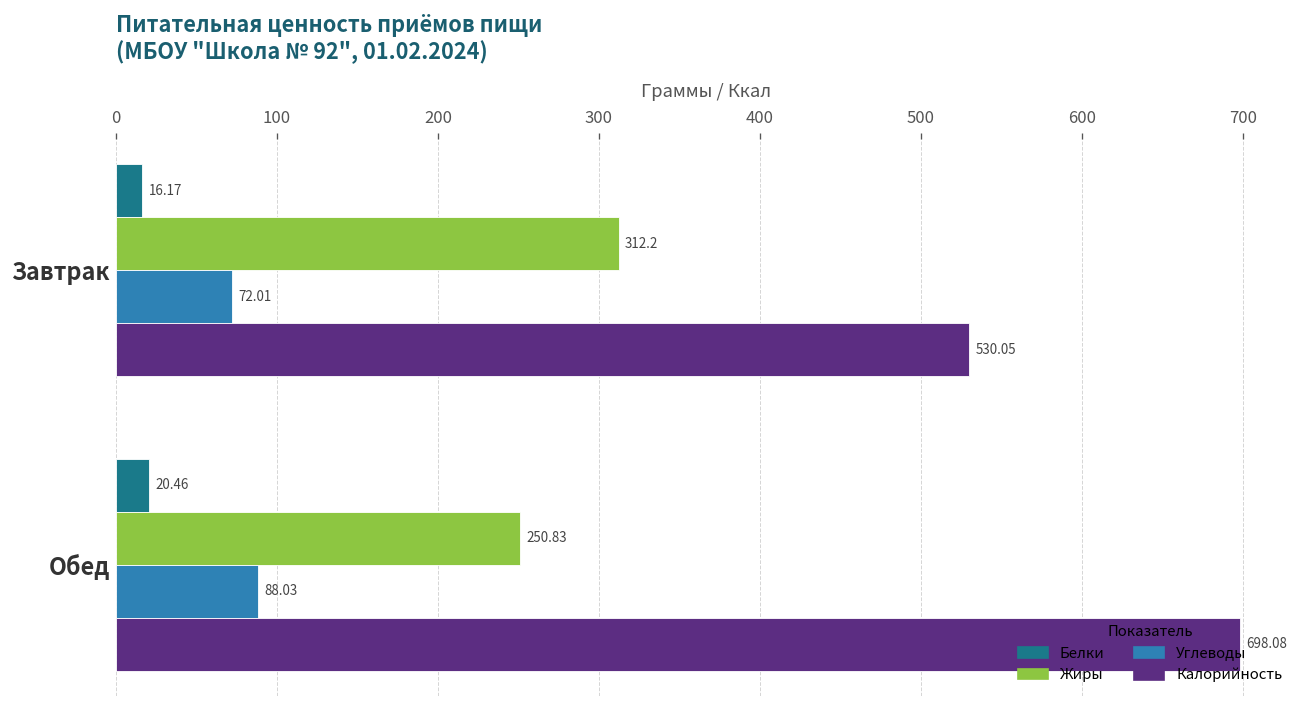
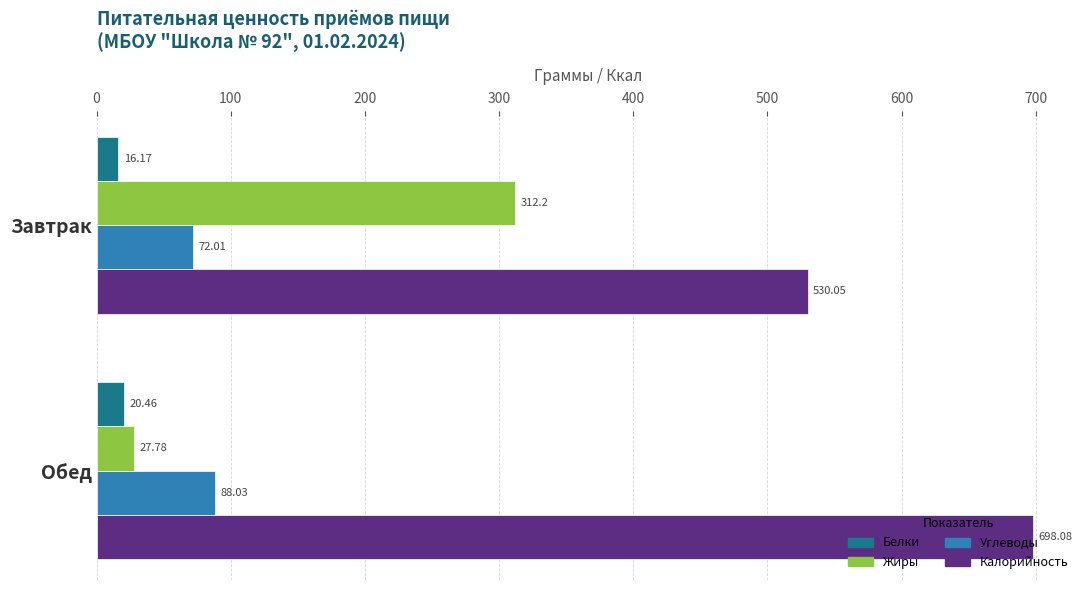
Жиры, Обед: 250.83 -> 27.78
